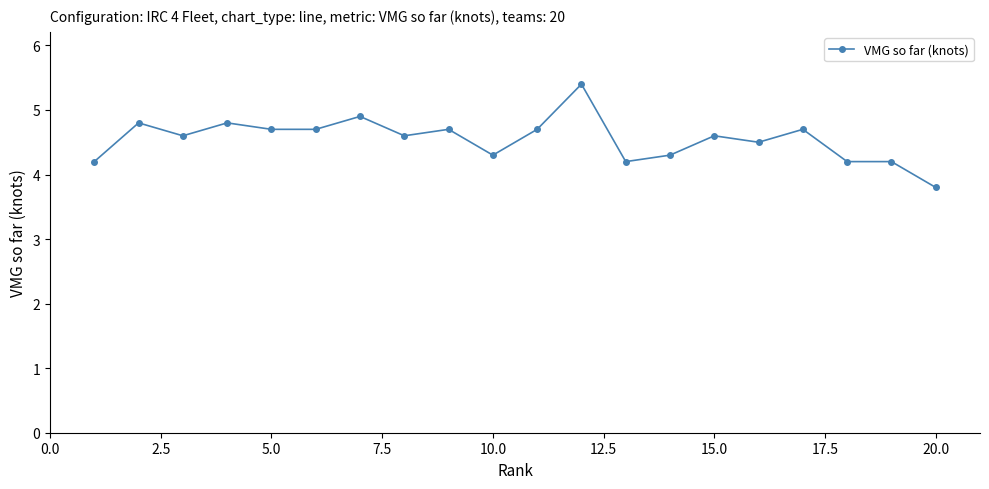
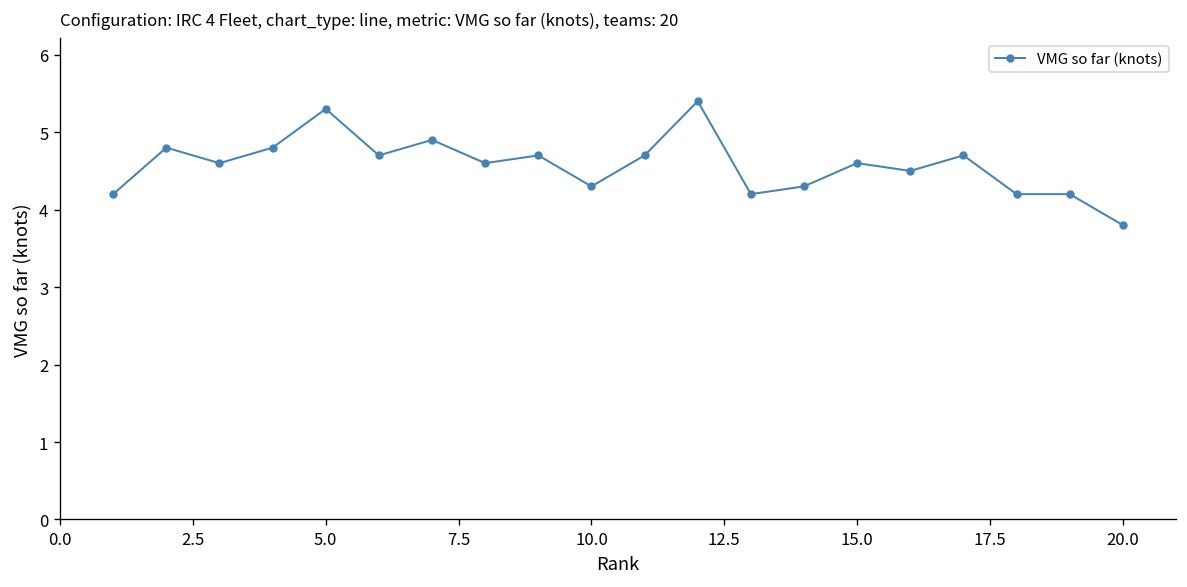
5.0: 4.7 -> 5.3
